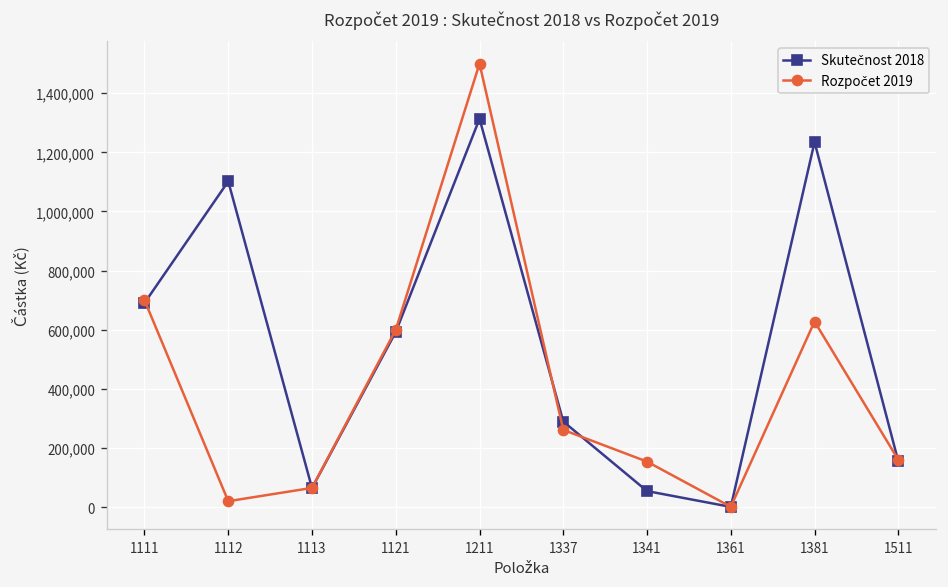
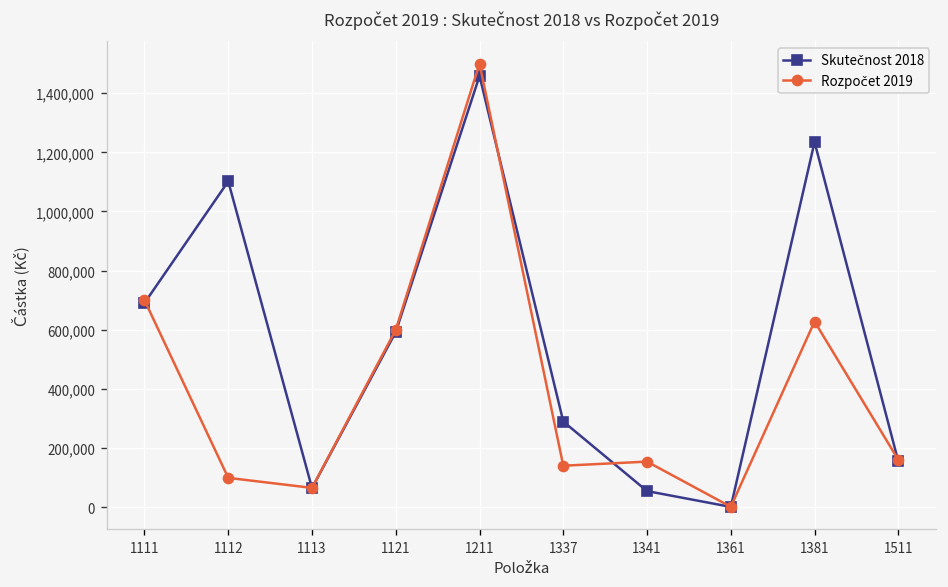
Rozpočet 2019, 1112: 20,000 -> 100,000
Skutečnost 2018, 1211: 1,310,000 -> 1,460,000
Rozpočet 2019, 1337: 260,000 -> 140,000
